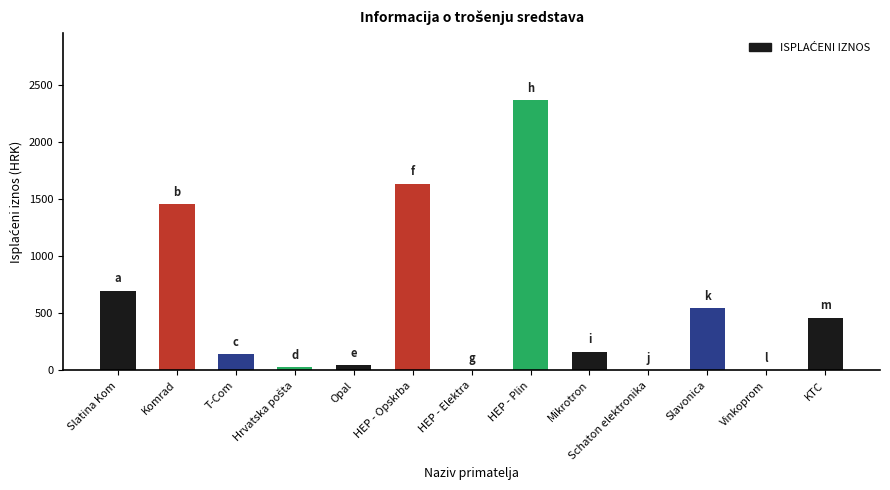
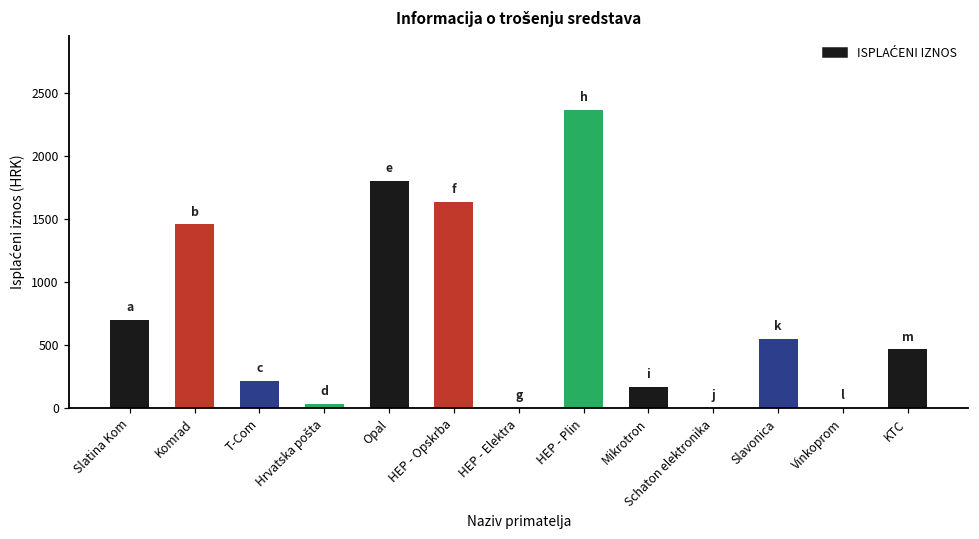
T-Com: 140 -> 210
Opal: 40 -> 1800
